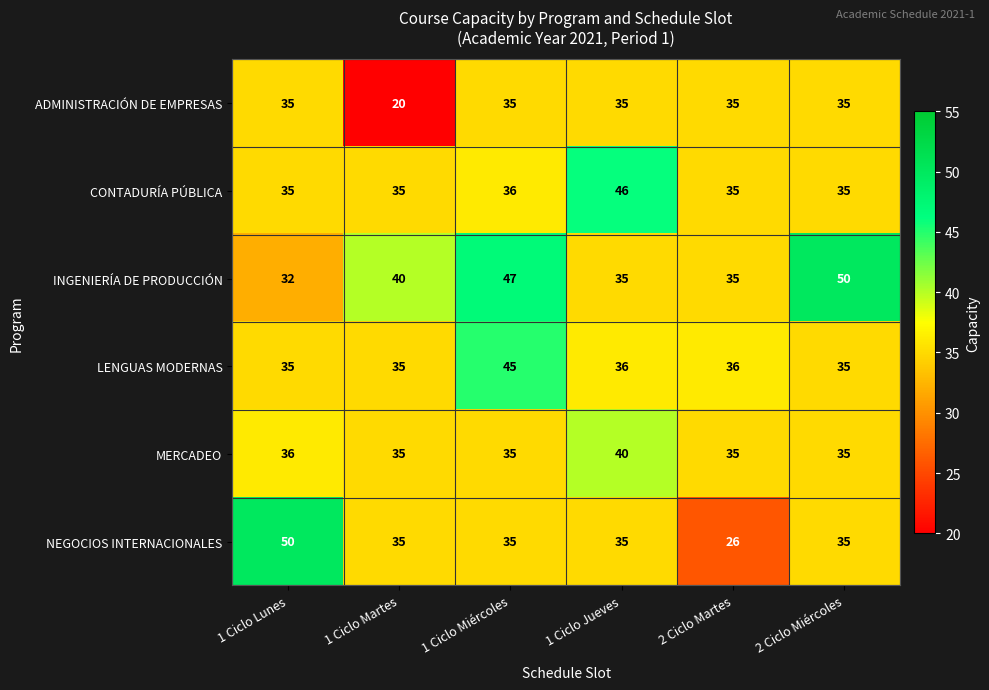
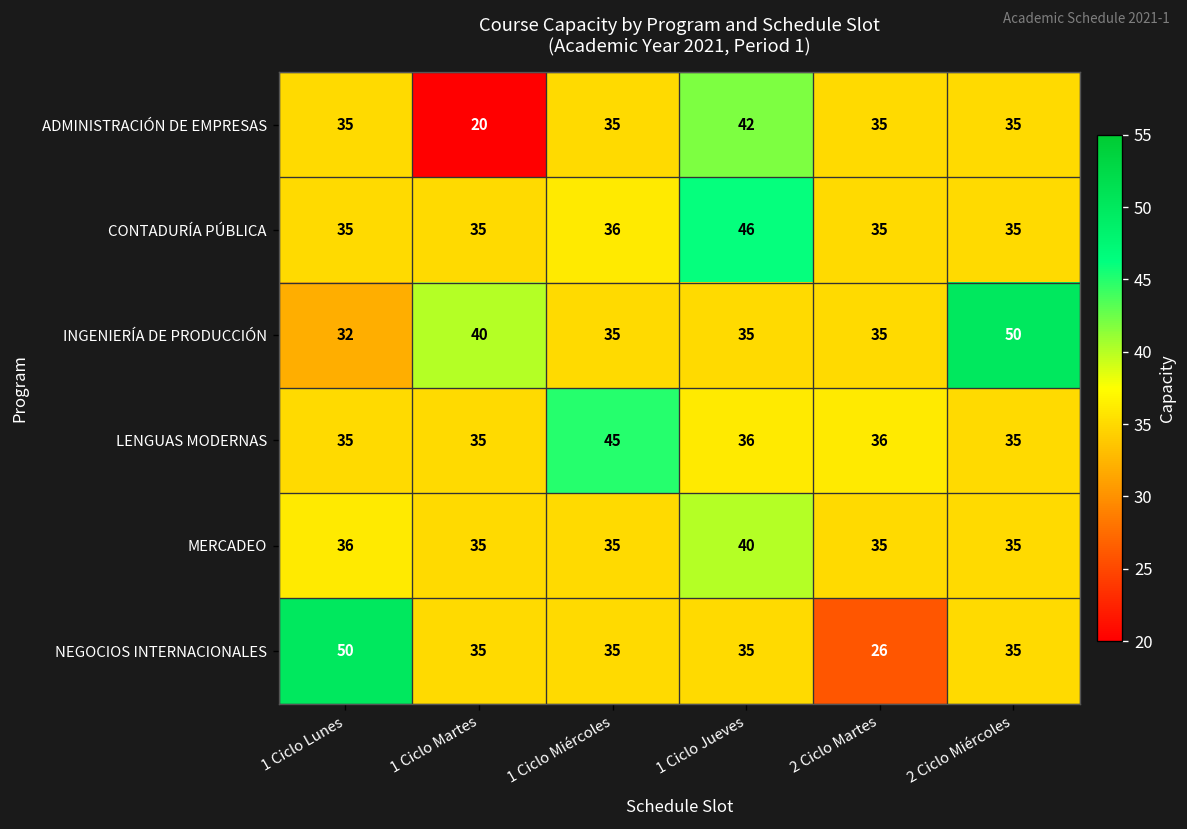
ADMINISTRACIÓN DE EMPRESAS, 1 Ciclo Jueves: 35 -> 42
INGENIERÍA DE PRODUCCIÓN, 1 Ciclo Miércoles: 47 -> 35
